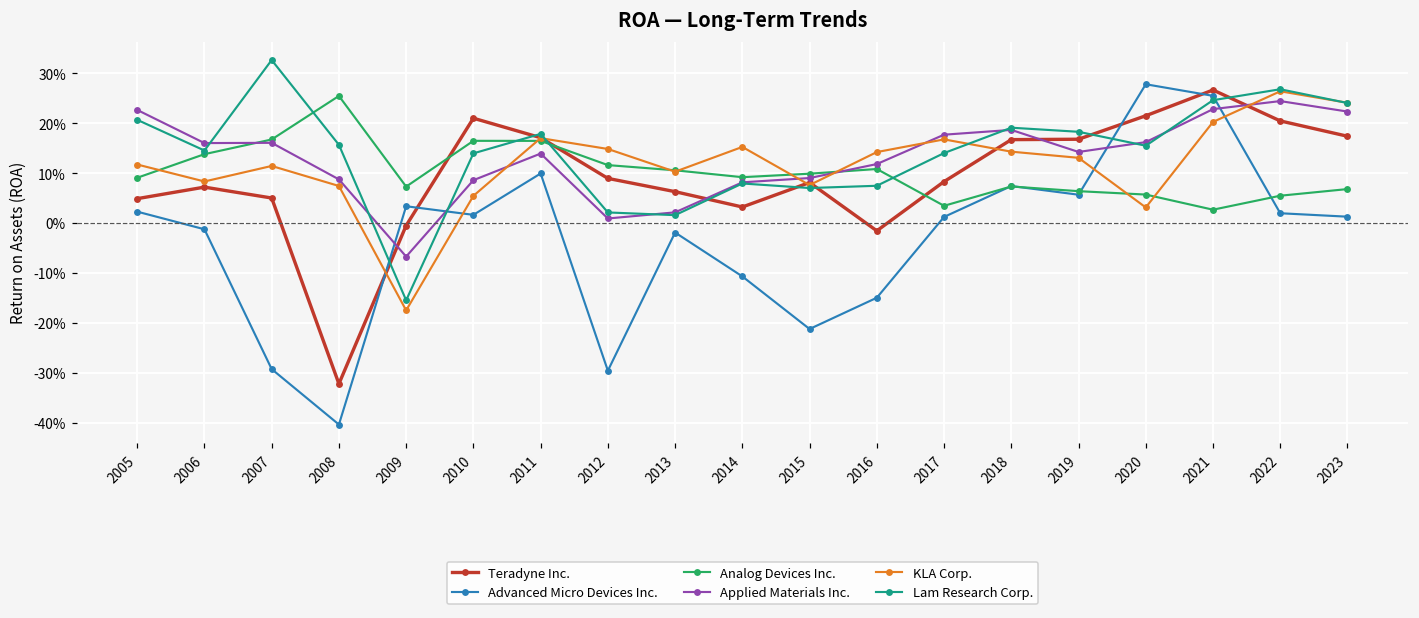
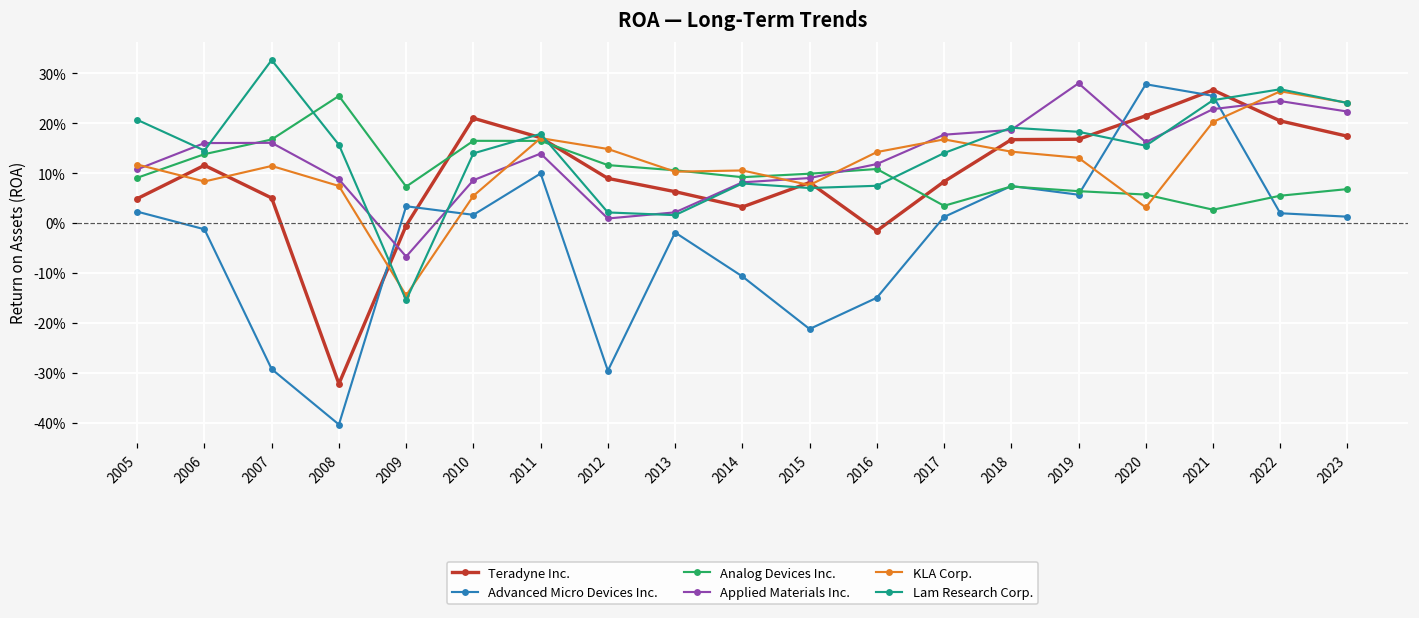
Applied Materials Inc., 2005: 23% -> 11%
Teradyne Inc., 2006: 7% -> 12%
KLA Corp., 2009: -18% -> -14%
KLA Corp., 2014: 15% -> 11%
Applied Materials Inc., 2019: 14% -> 28%
